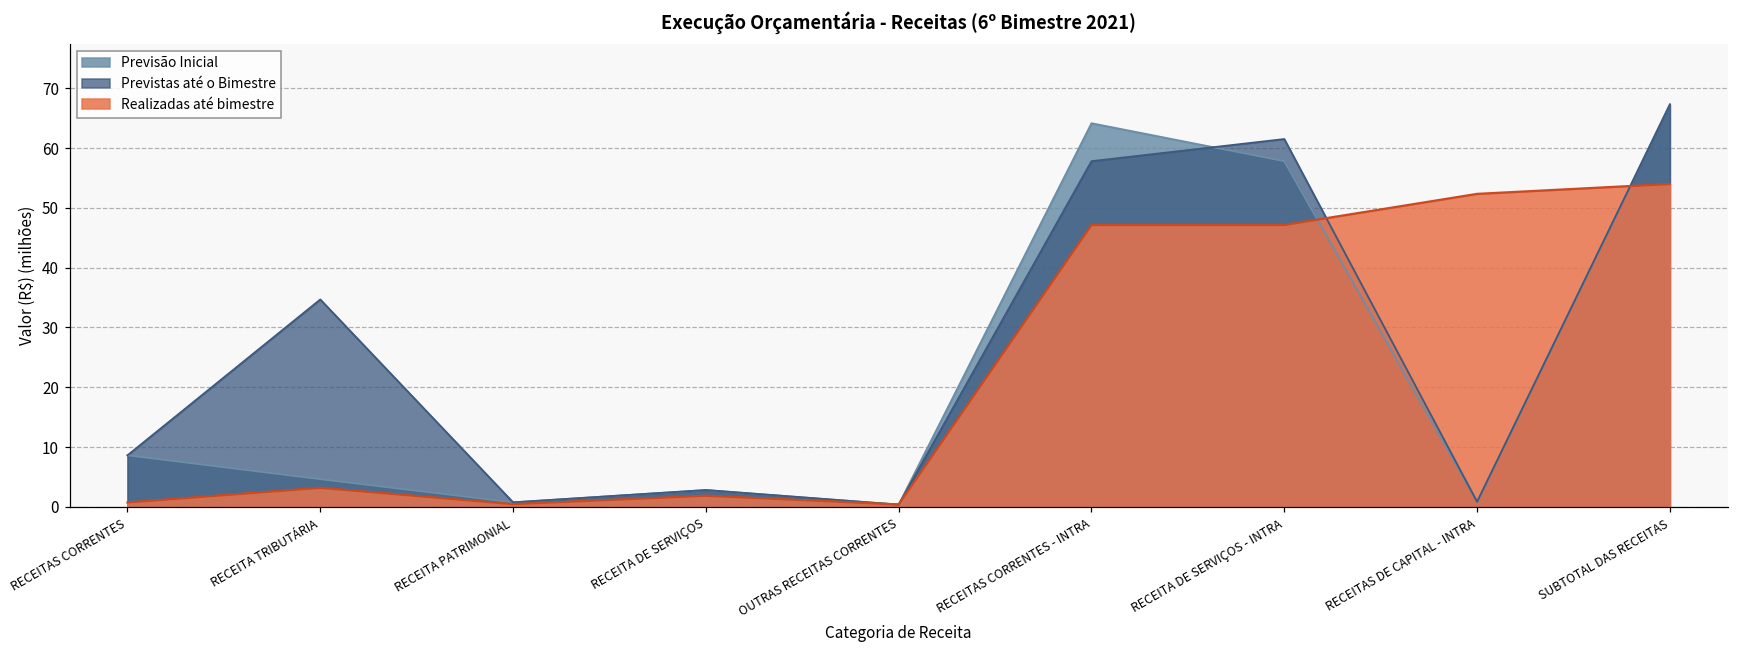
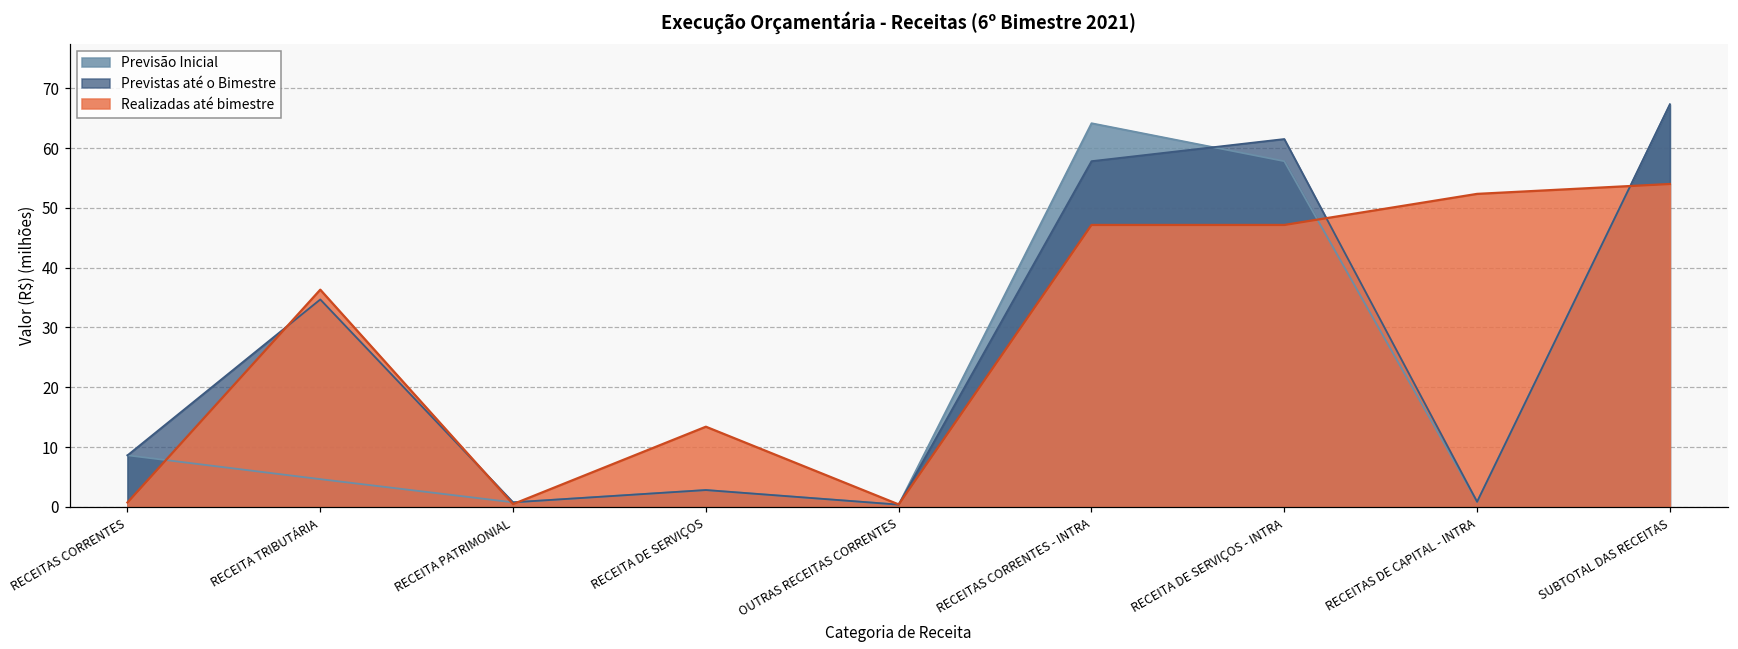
Realizadas até bimestre, RECEITA TRIBUTÁRIA: 3 -> 36
Realizadas até bimestre, RECEITA DE SERVIÇOS: 2 -> 13
